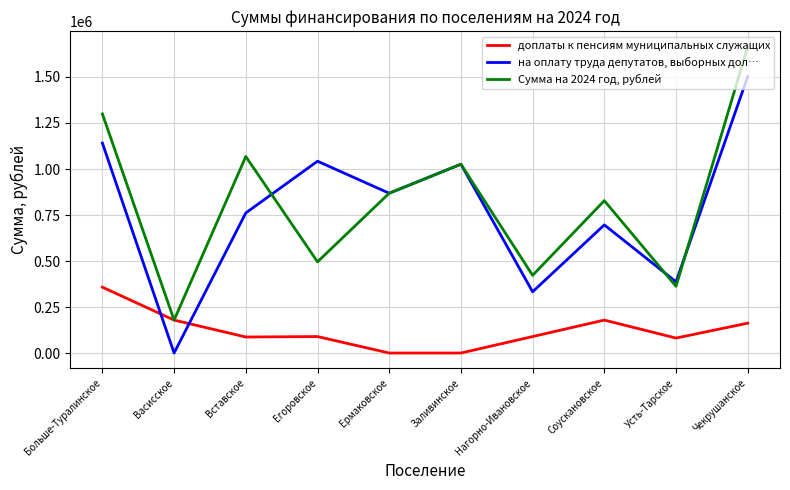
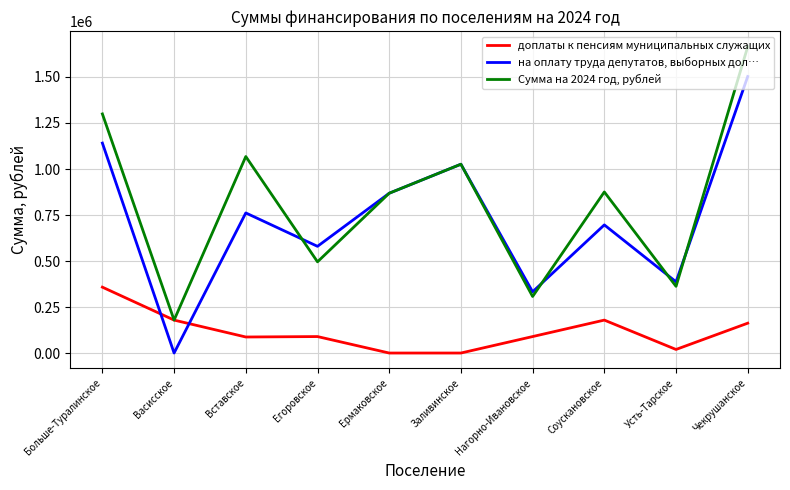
на оплату труда депутатов, выборных дол…, Егоровское: 1040000 -> 580000
Сумма на 2024 год, рублей, Нагорно-Ивановское: 420000 -> 310000
Сумма на 2024 год, рублей, Соускановское: 830000 -> 880000
доплаты к пенсиям муниципальных служащих, Усть-Тарское: 80000 -> 20000
